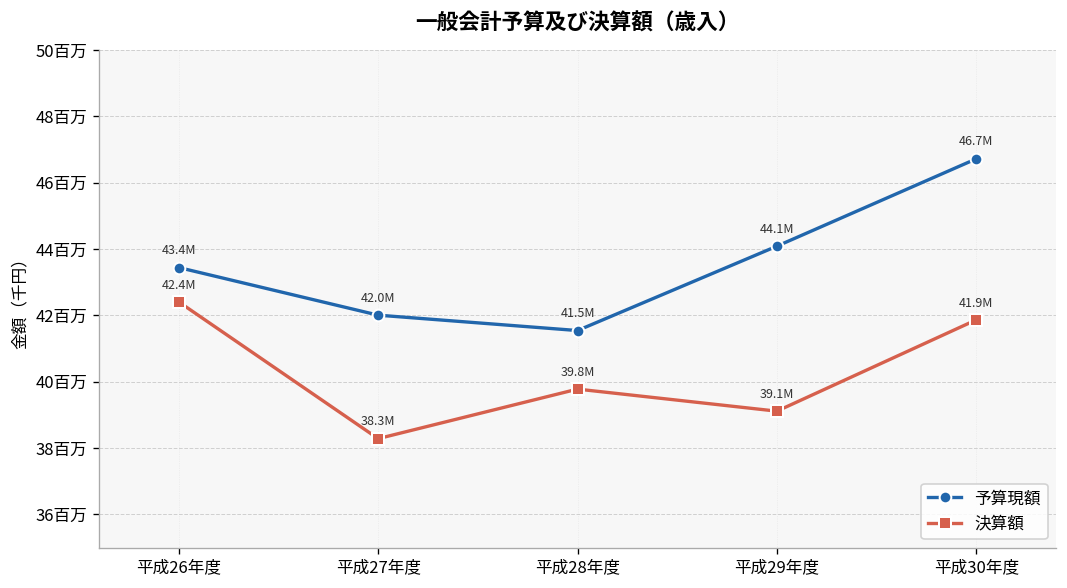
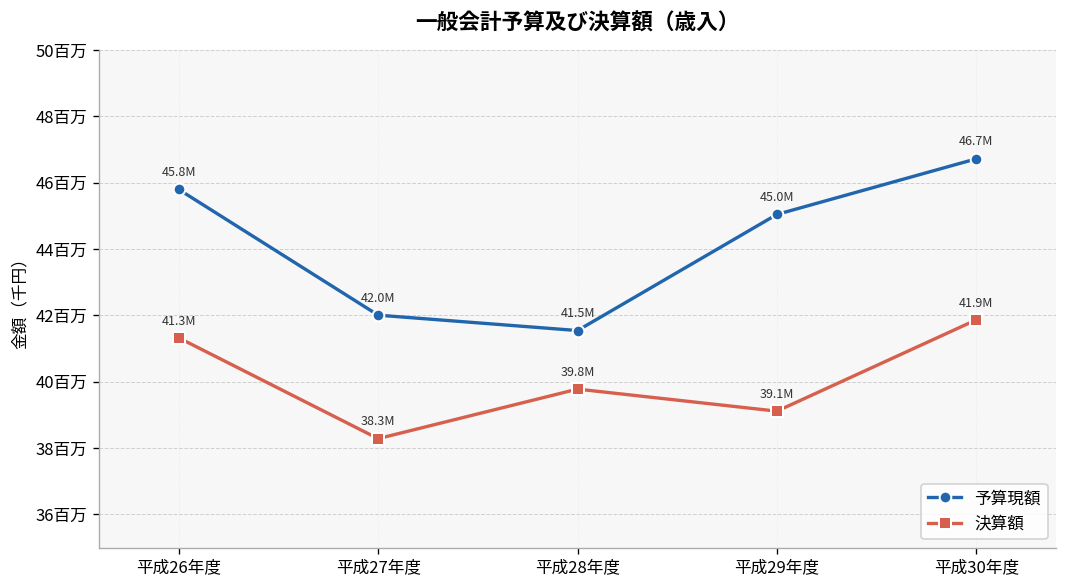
予算現額, 平成26年度: 43.4M -> 45.8M
決算額, 平成26年度: 42.4M -> 41.3M
予算現額, 平成29年度: 44.1M -> 45.0M
